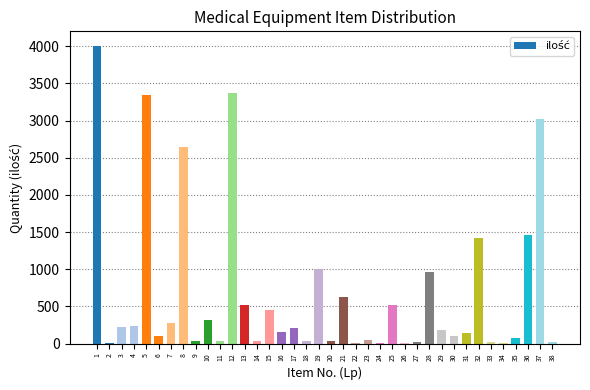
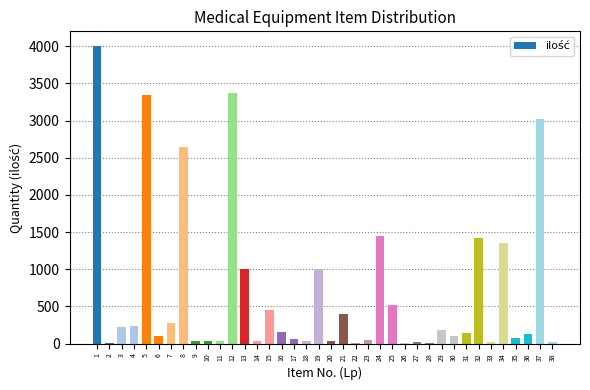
10: 300 -> 0
13: 500 -> 1000
17: 200 -> 100
21: 600 -> 400
24: 0 -> 1500
28: 1000 -> 0
34: 0 -> 1300
36: 1500 -> 100
